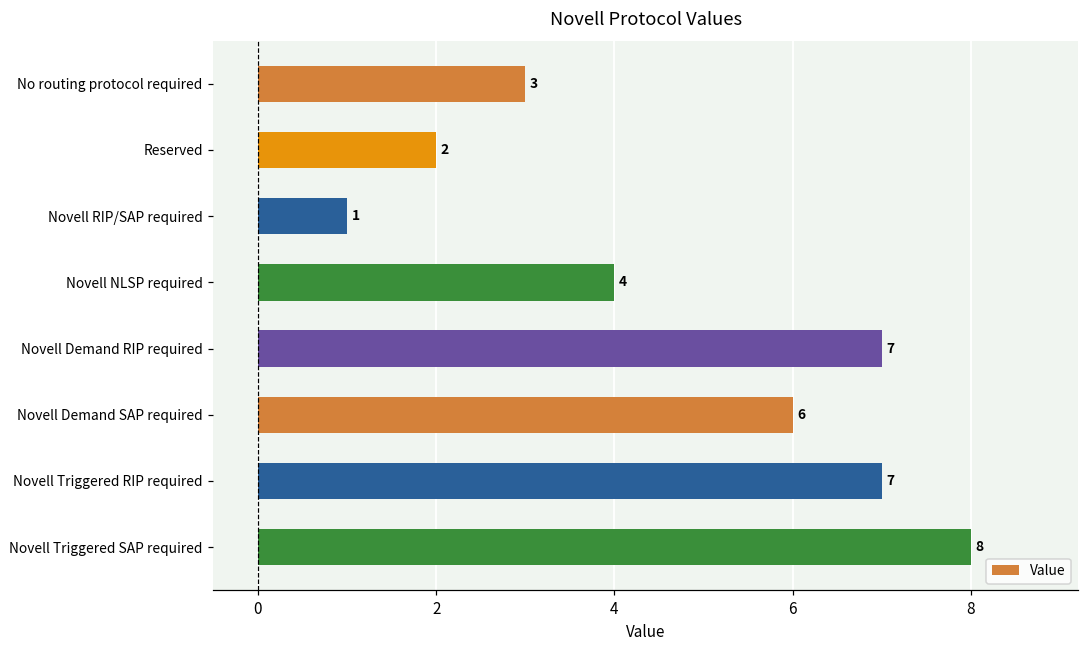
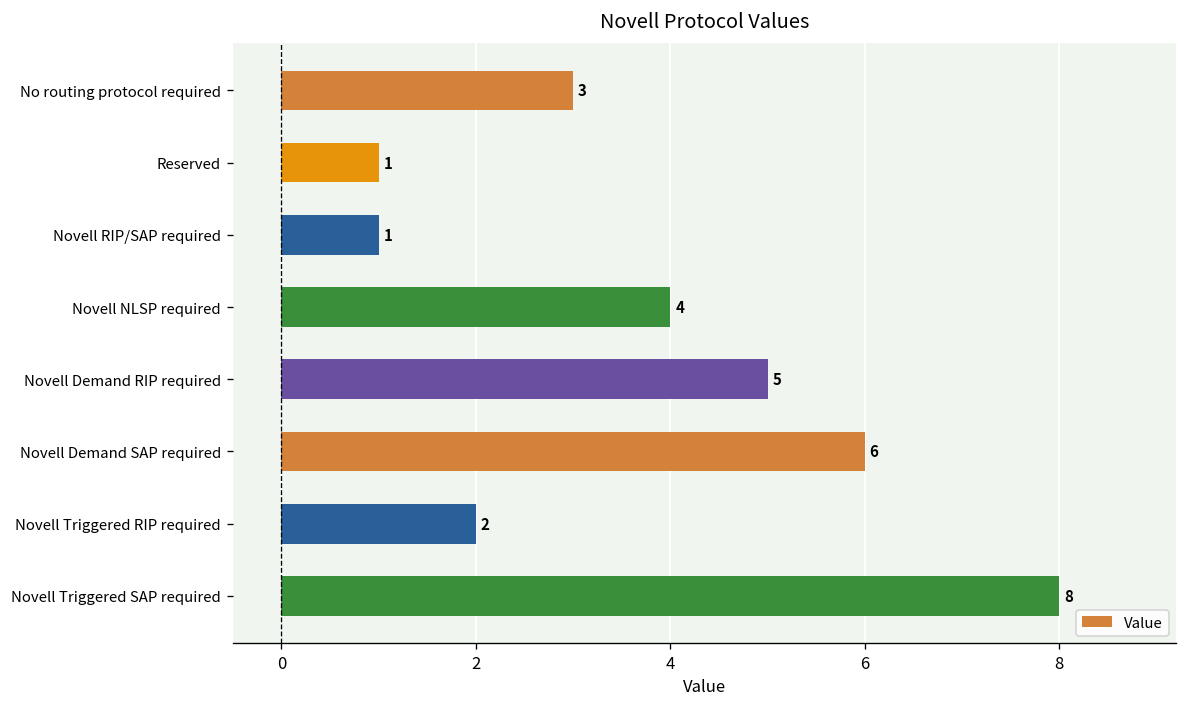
Reserved: 2 -> 1
Novell Demand RIP required: 7 -> 5
Novell Triggered RIP required: 7 -> 2
